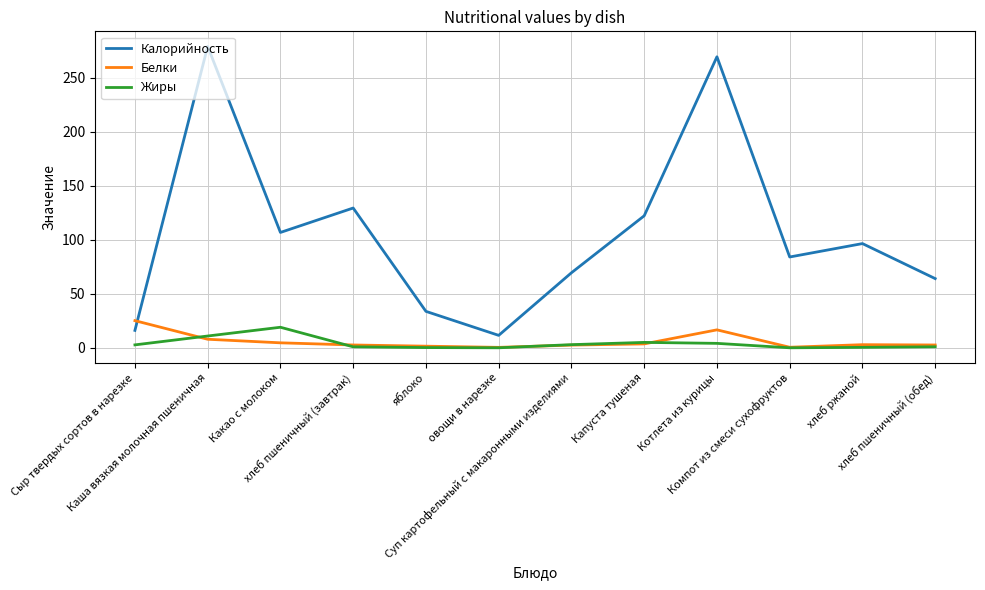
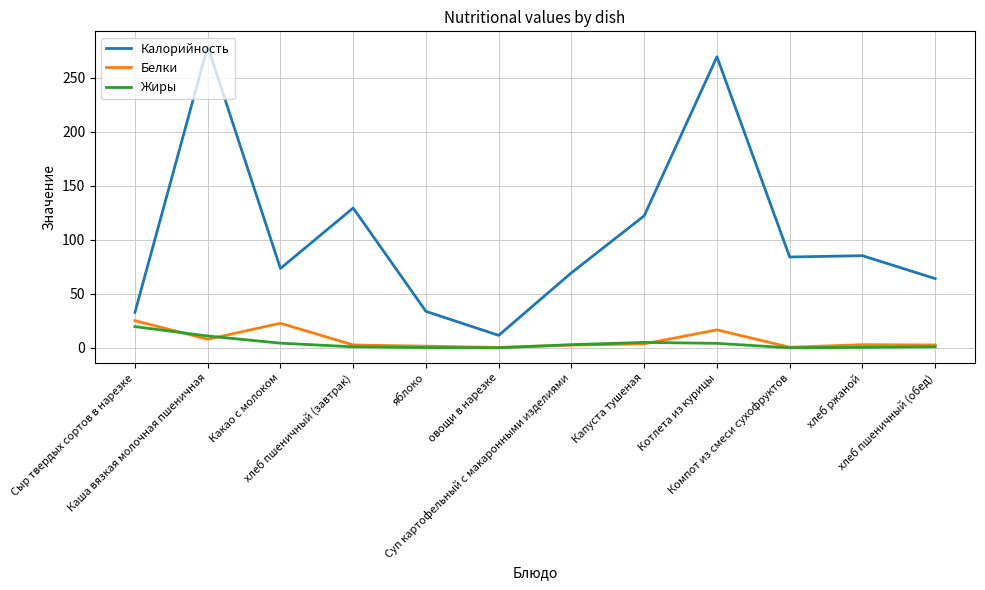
Калорийность, Сыр твердых сортов в нарезке: 16 -> 33
Жиры, Сыр твердых сортов в нарезке: 3 -> 20
Калорийность, Какао с молоком: 107 -> 73
Белки, Какао с молоком: 5 -> 23
Жиры, Какао с молоком: 19 -> 4
Калорийность, хлеб ржаной: 96 -> 85
